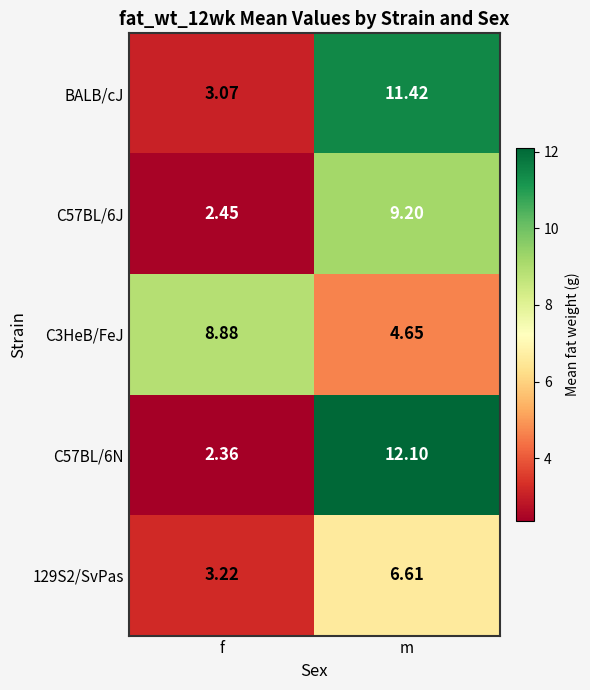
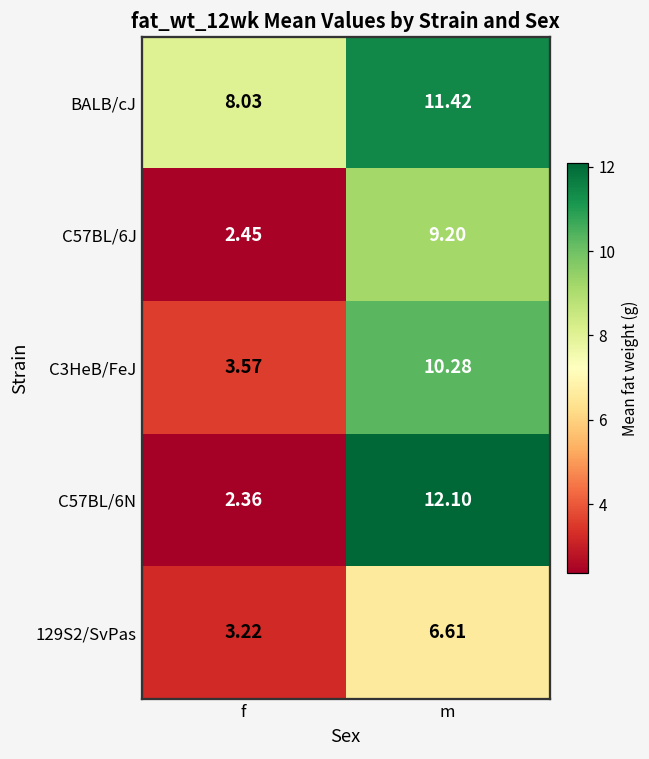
BALB/cJ, f: 3.07 -> 8.03
C3HeB/FeJ, f: 8.88 -> 3.57
C3HeB/FeJ, m: 4.65 -> 10.28
